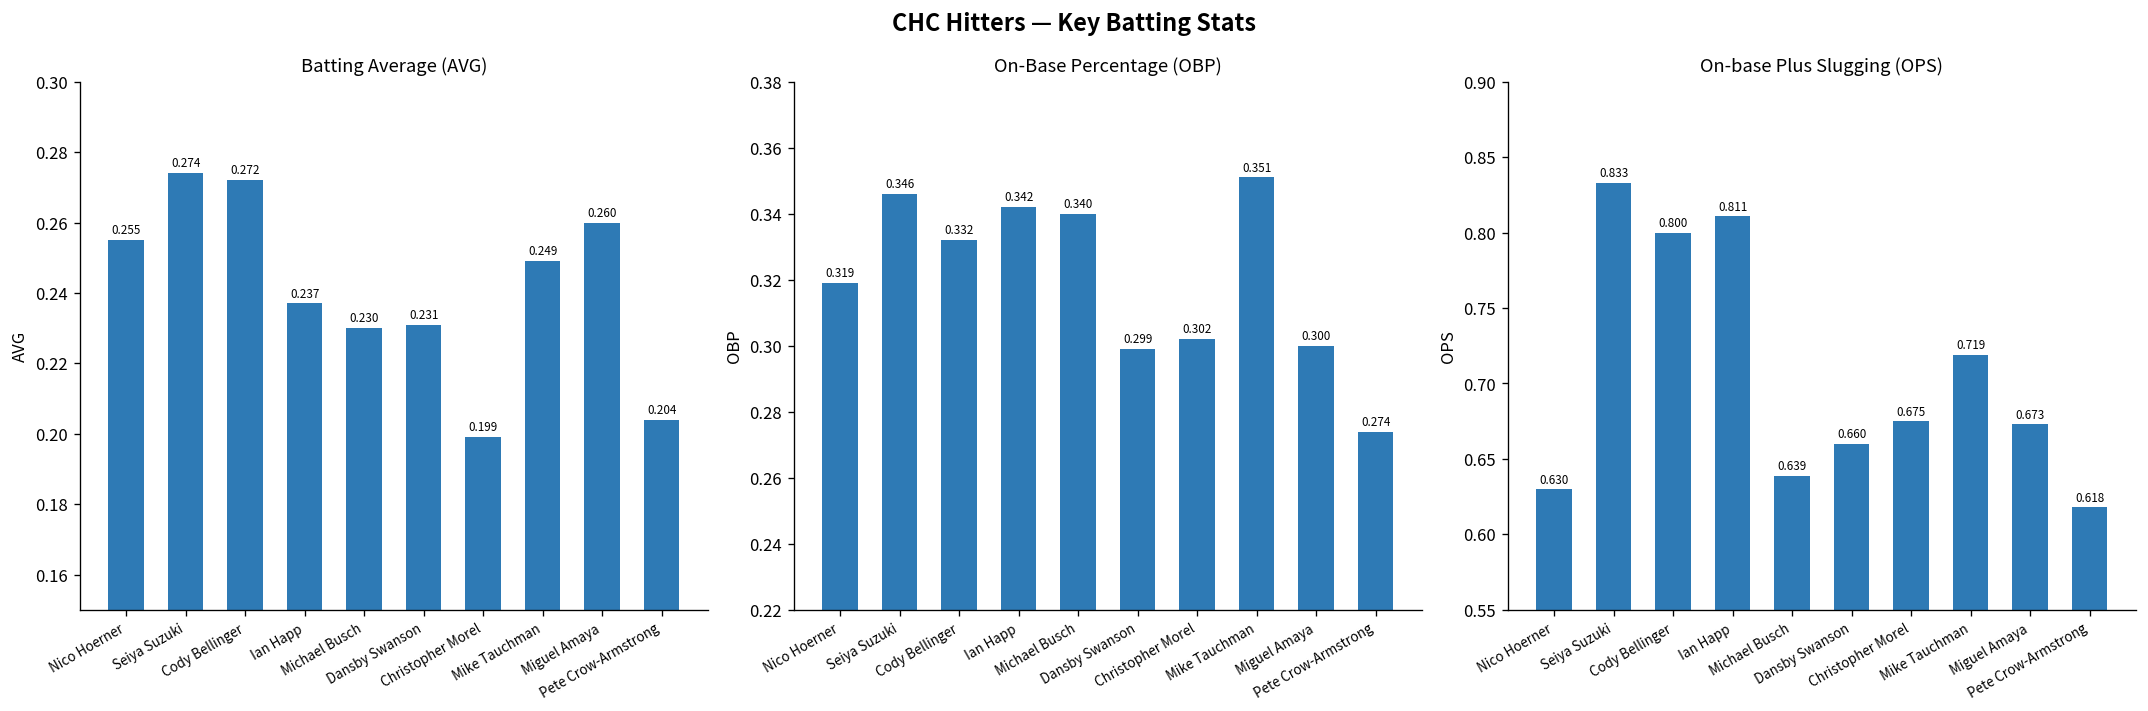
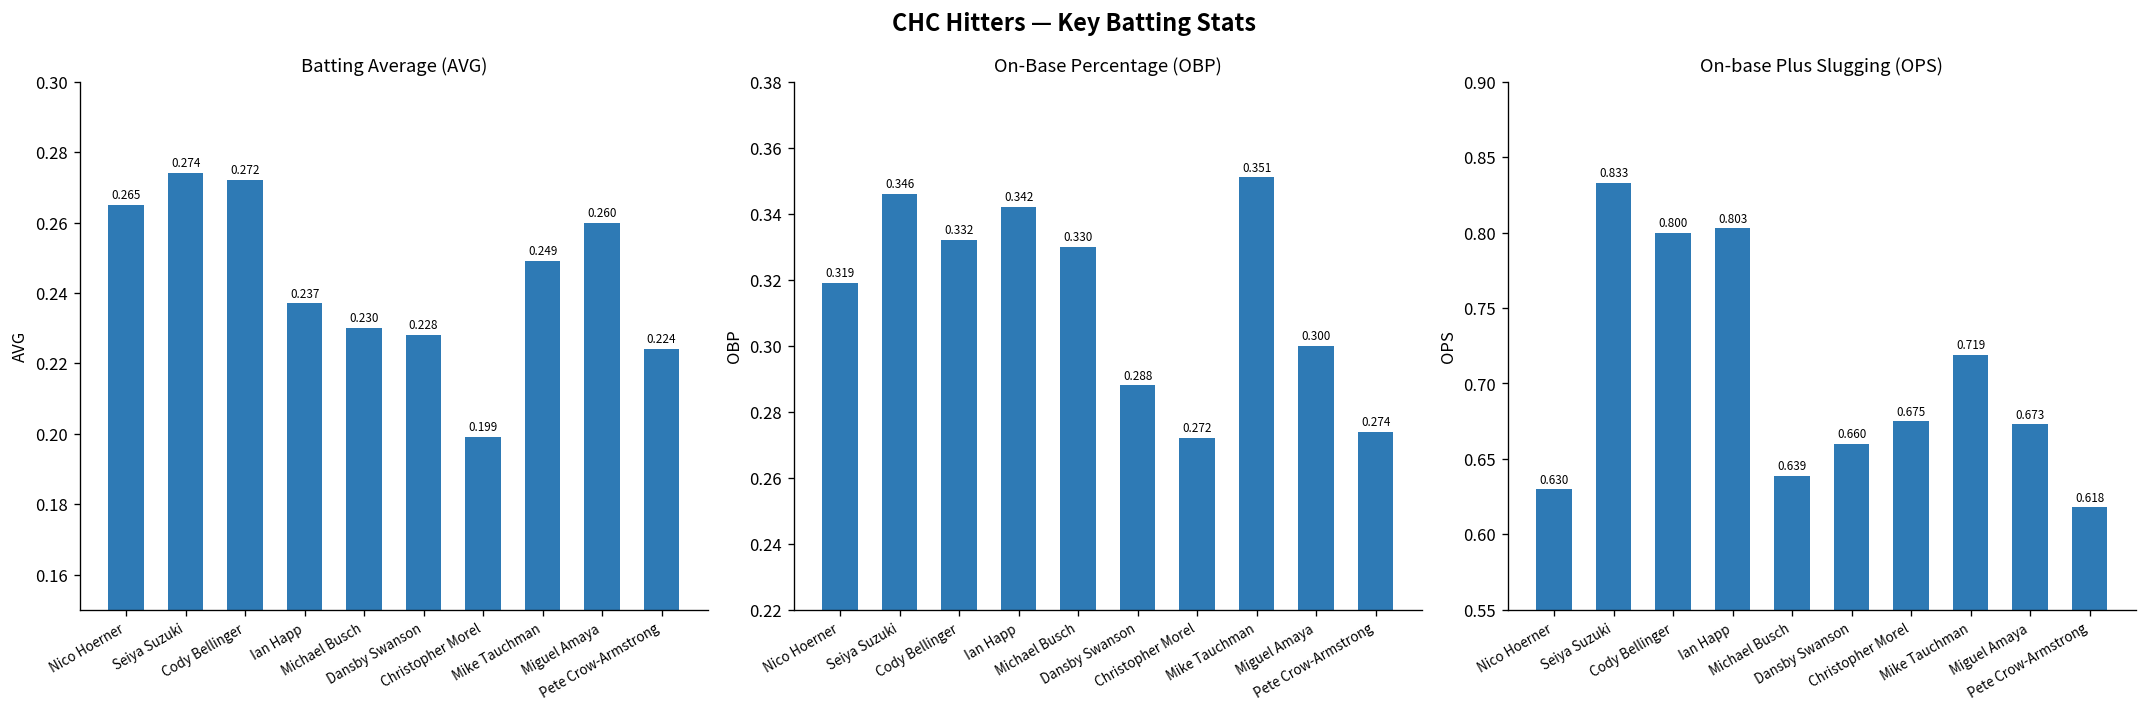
Batting Average (AVG), Nico Hoerner: 0.255 -> 0.265
Batting Average (AVG), Dansby Swanson: 0.231 -> 0.228
Batting Average (AVG), Pete Crow-Armstrong: 0.204 -> 0.224
On-Base Percentage (OBP), Michael Busch: 0.340 -> 0.330
On-Base Percentage (OBP), Dansby Swanson: 0.299 -> 0.288
On-Base Percentage (OBP), Christopher Morel: 0.302 -> 0.272
On-base Plus Slugging (OPS), Ian Happ: 0.811 -> 0.803
